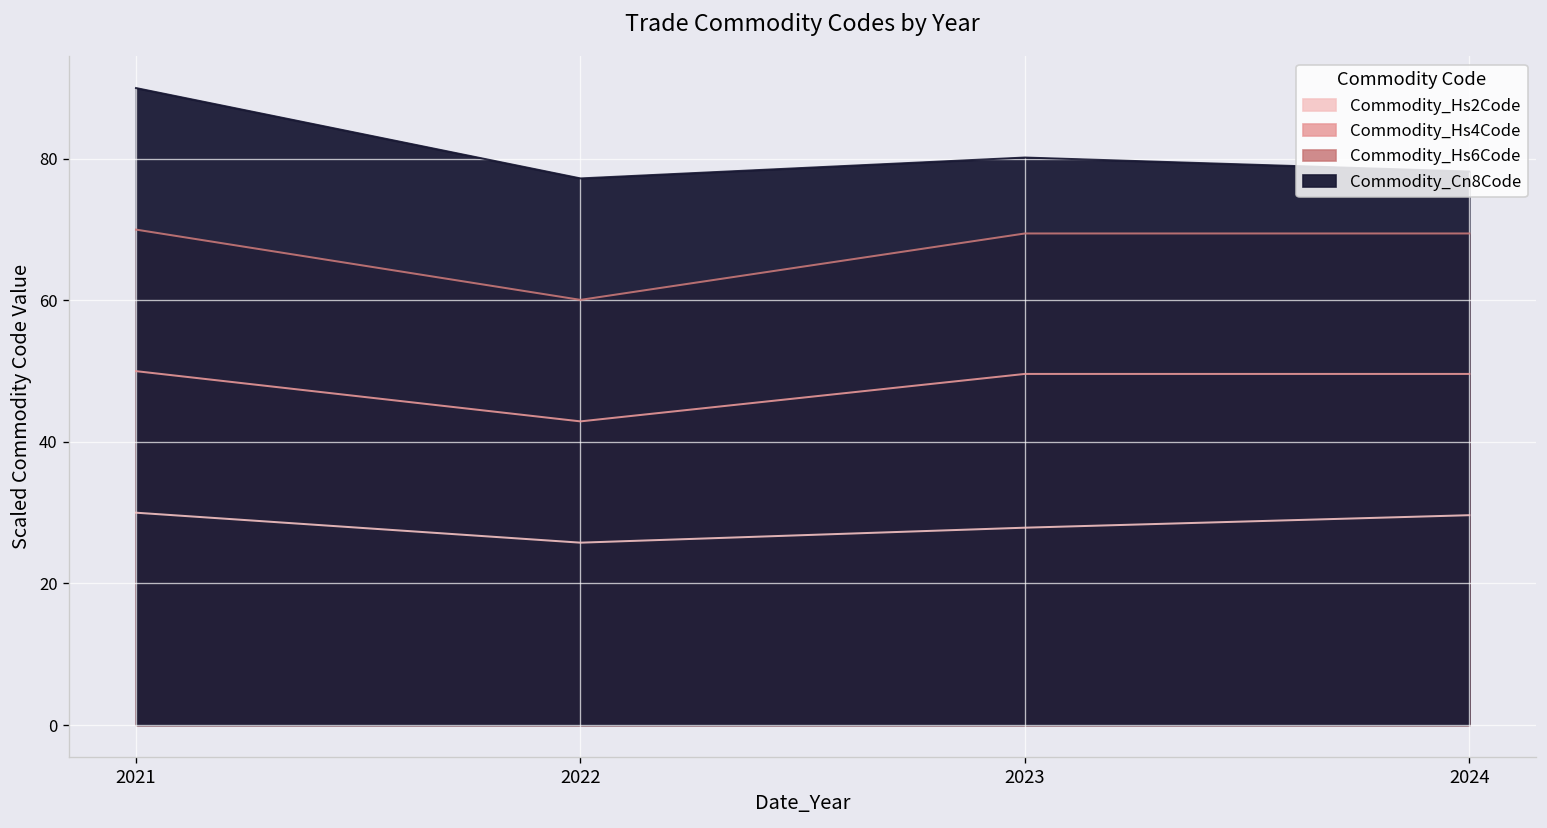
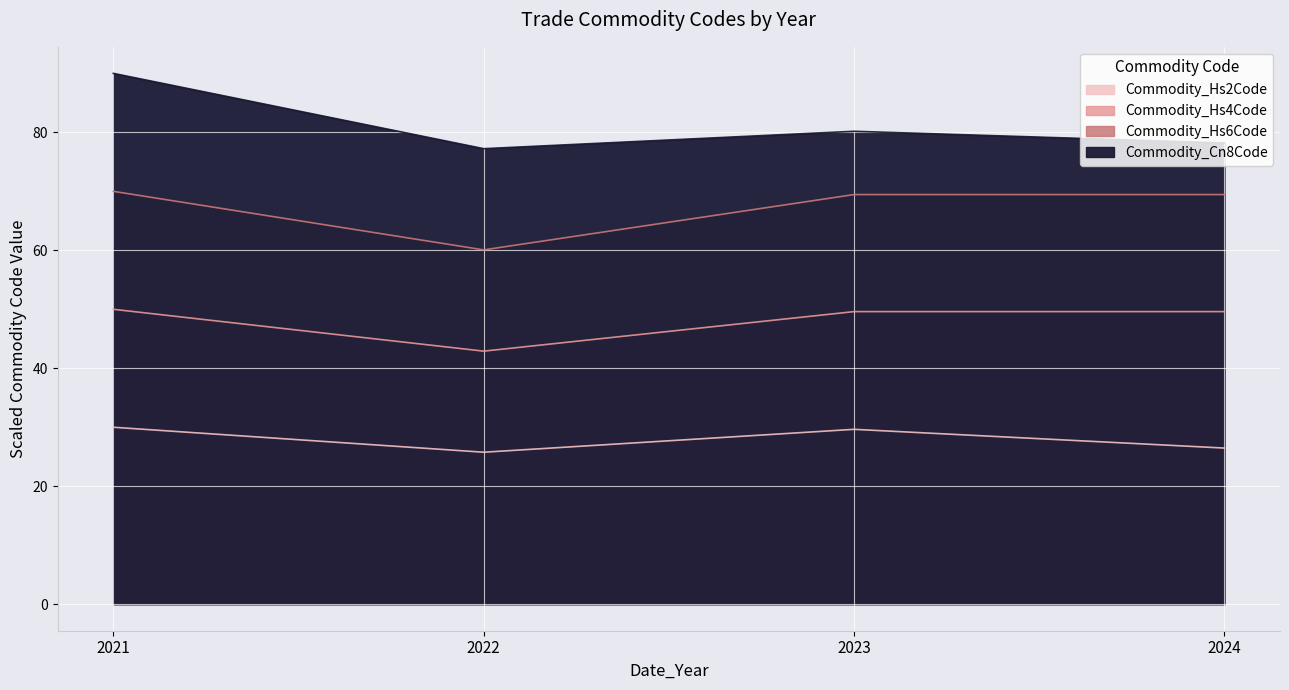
Commodity_Hs2Code, 2023: 28 -> 30
Commodity_Hs2Code, 2024: 30 -> 26
